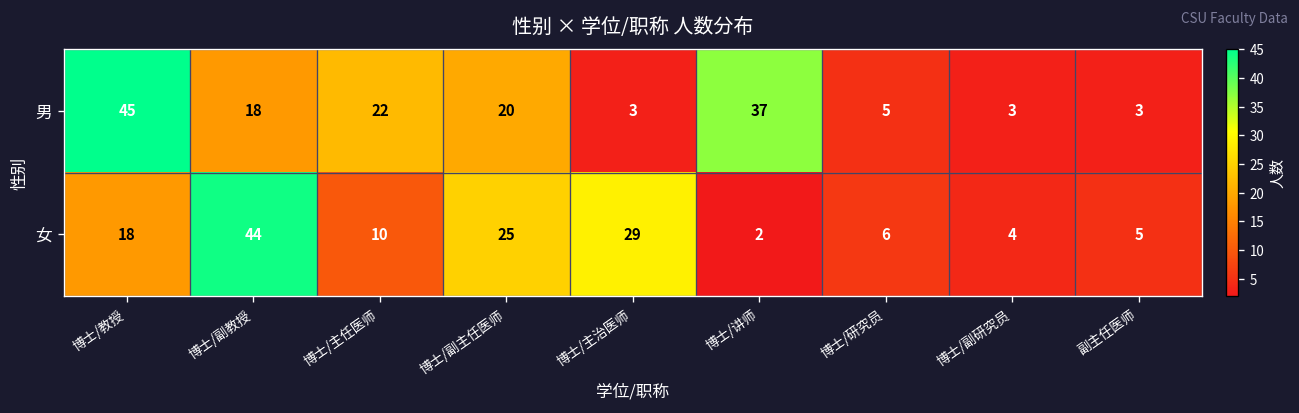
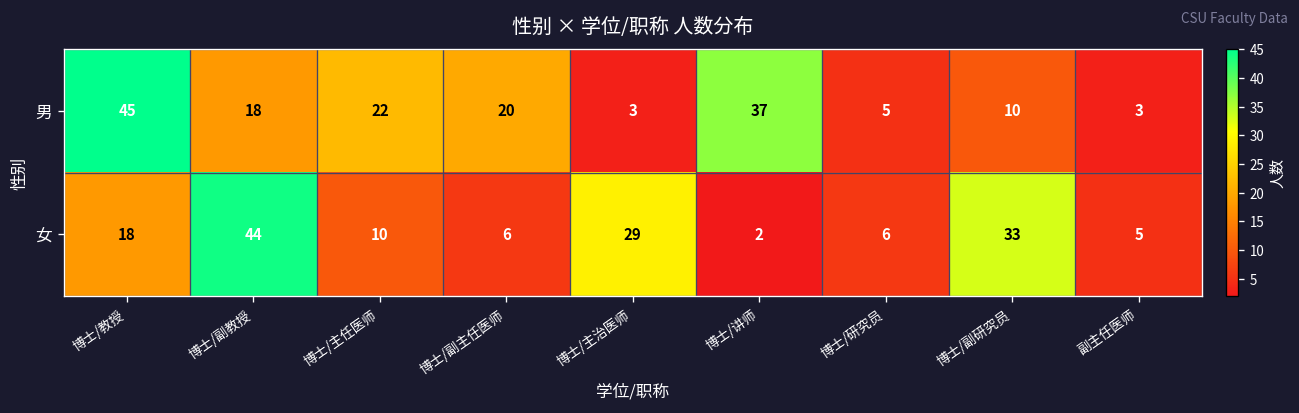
男, 博士/副研究员: 3 -> 10
女, 博士/副主任医师: 25 -> 6
女, 博士/副研究员: 4 -> 33
